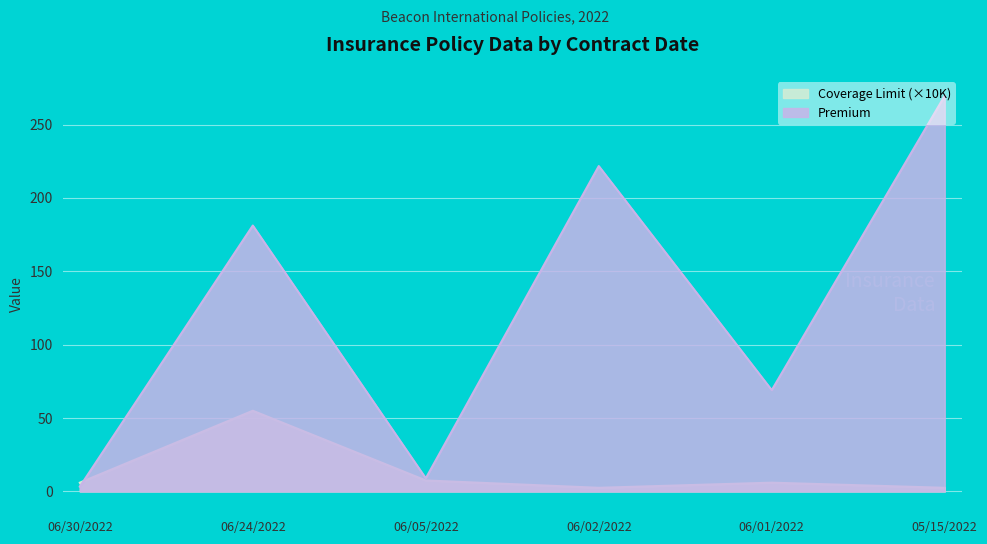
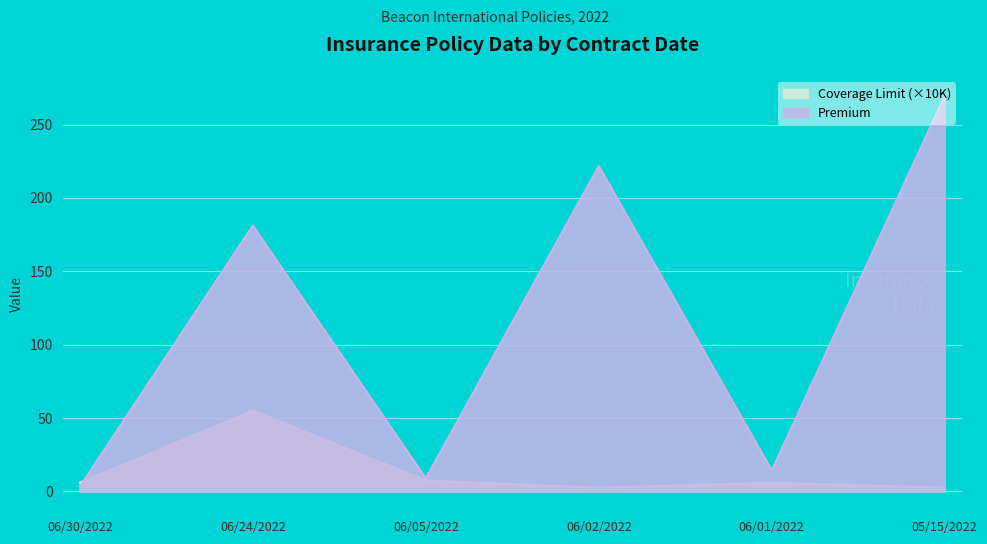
Premium, 06/01/2022: 69 -> 14
